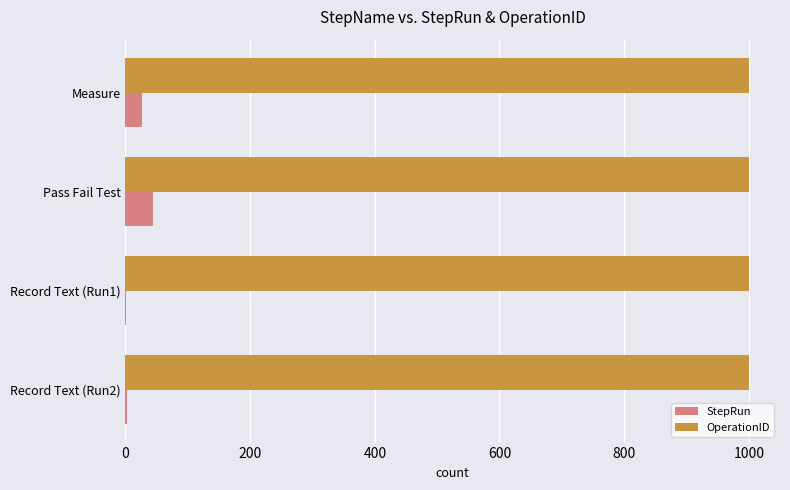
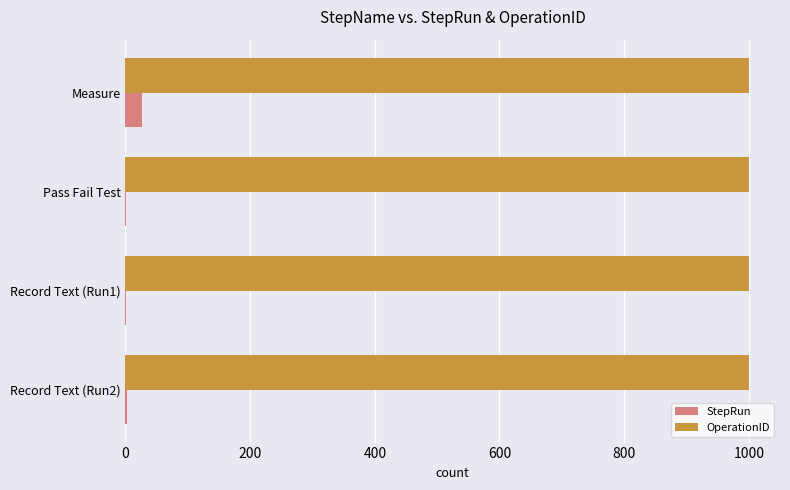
StepRun, Pass Fail Test: 40 -> 0
